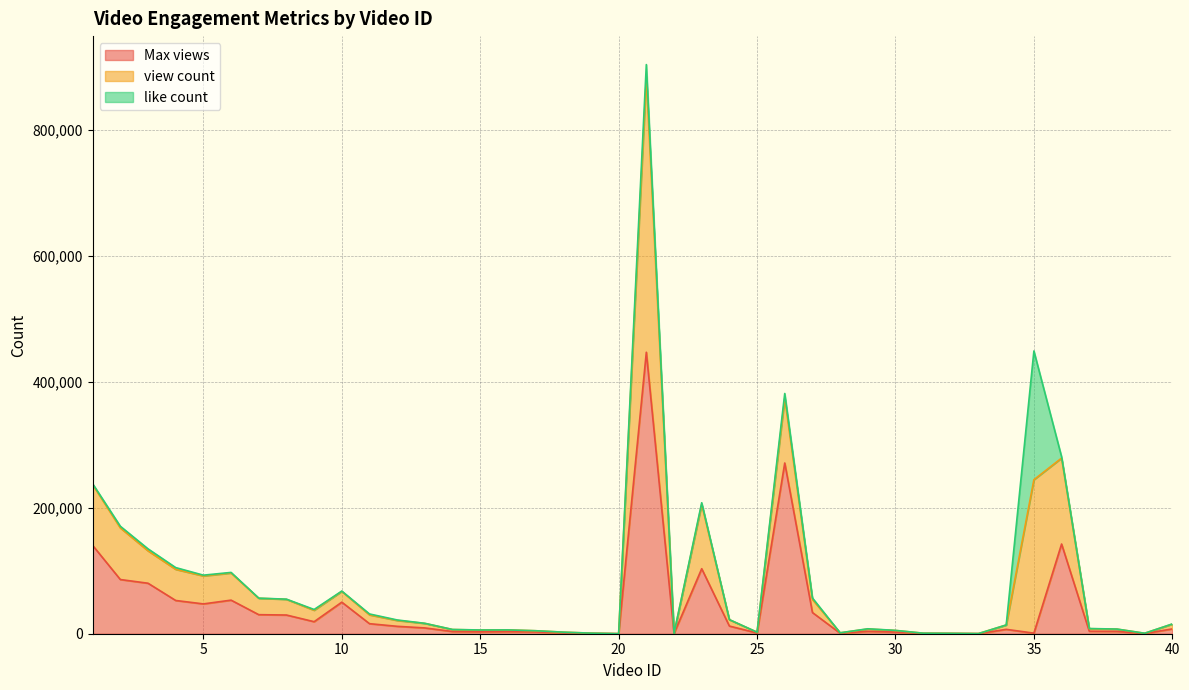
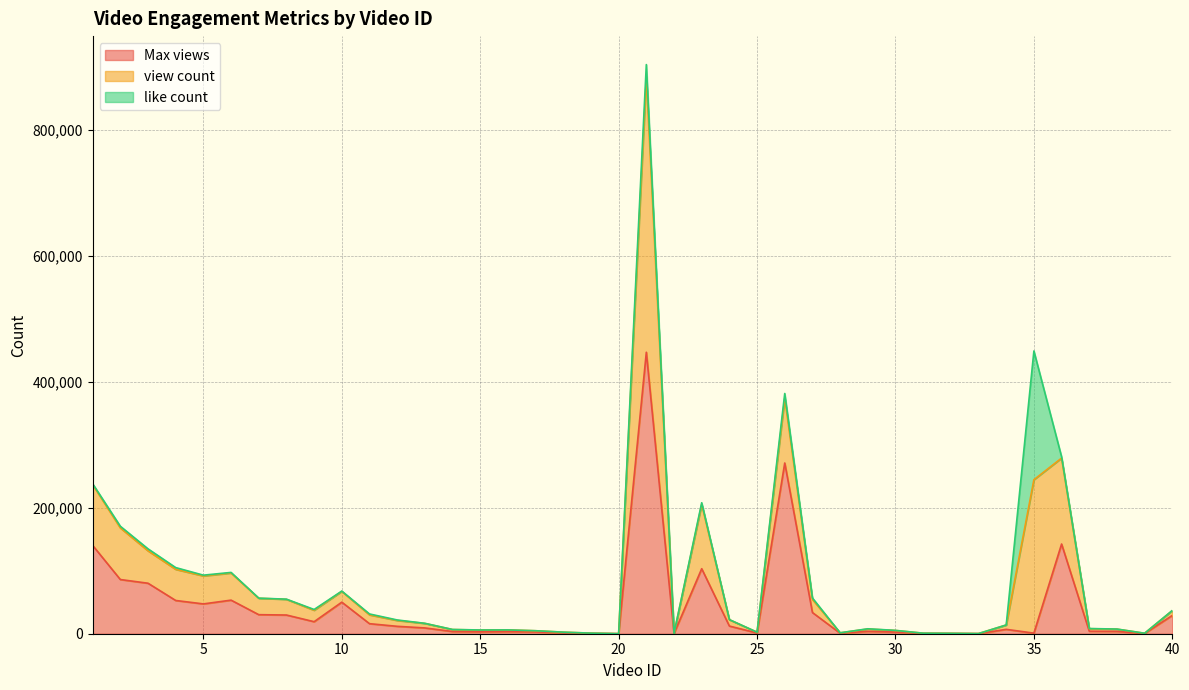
Max views, 40: 10,000 -> 30,000
